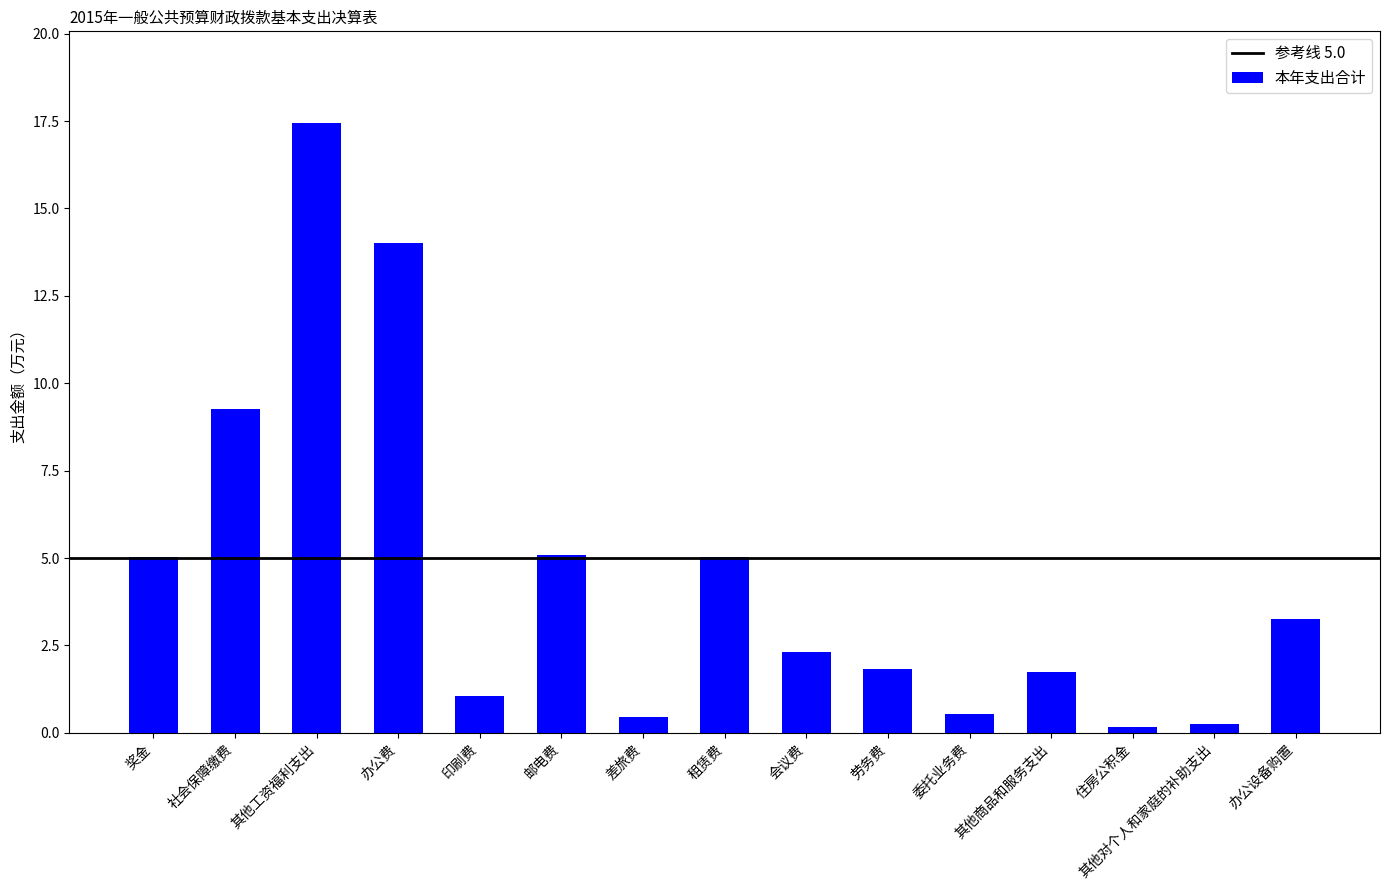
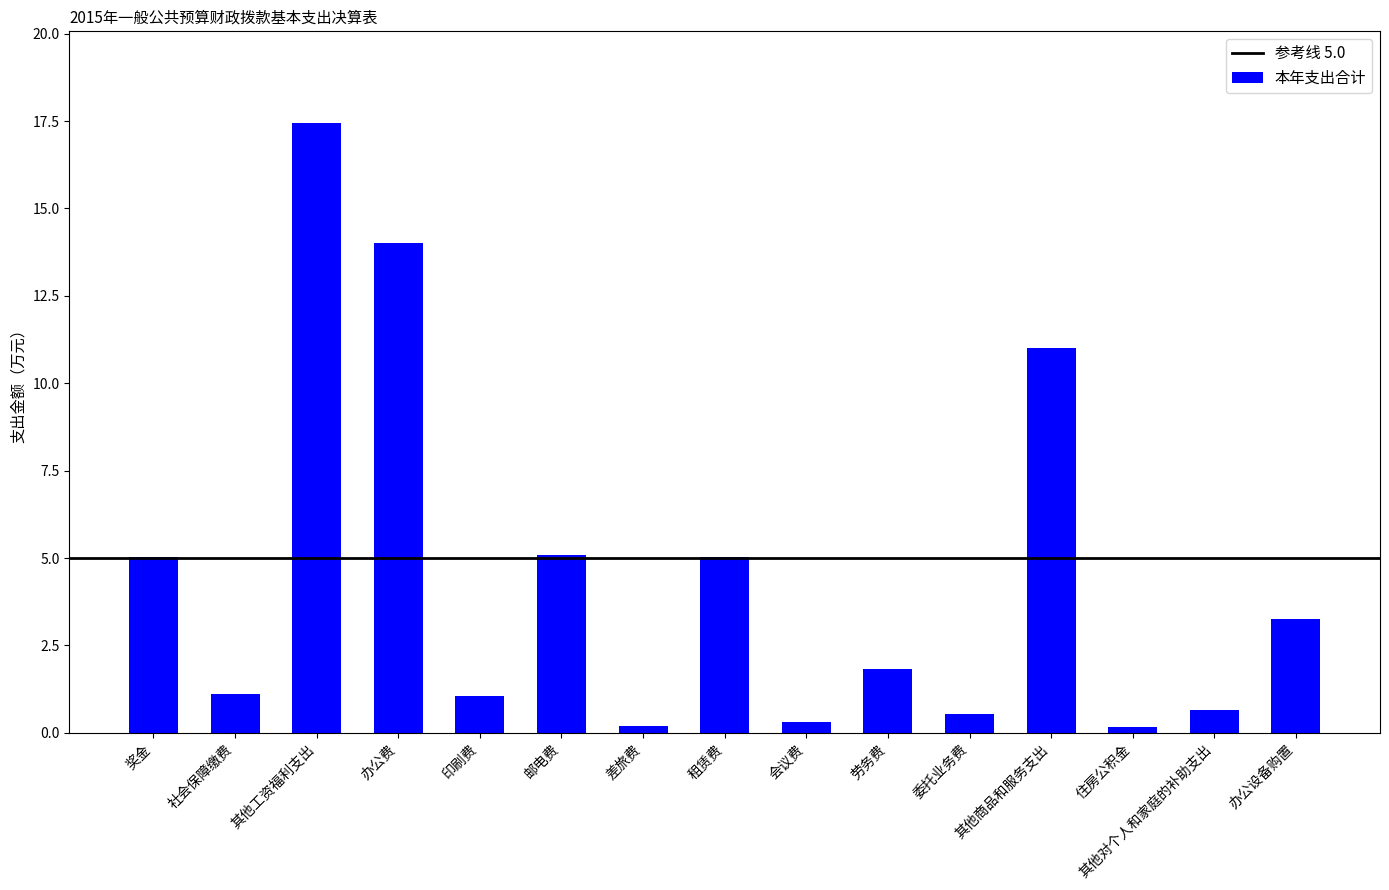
社会保障缴费: 9.3 -> 1.1
差旅费: 0.4 -> 0.2
会议费: 2.3 -> 0.3
其他商品和服务支出: 1.7 -> 11.0
其他对个人和家庭的补助支出: 0.3 -> 0.7
